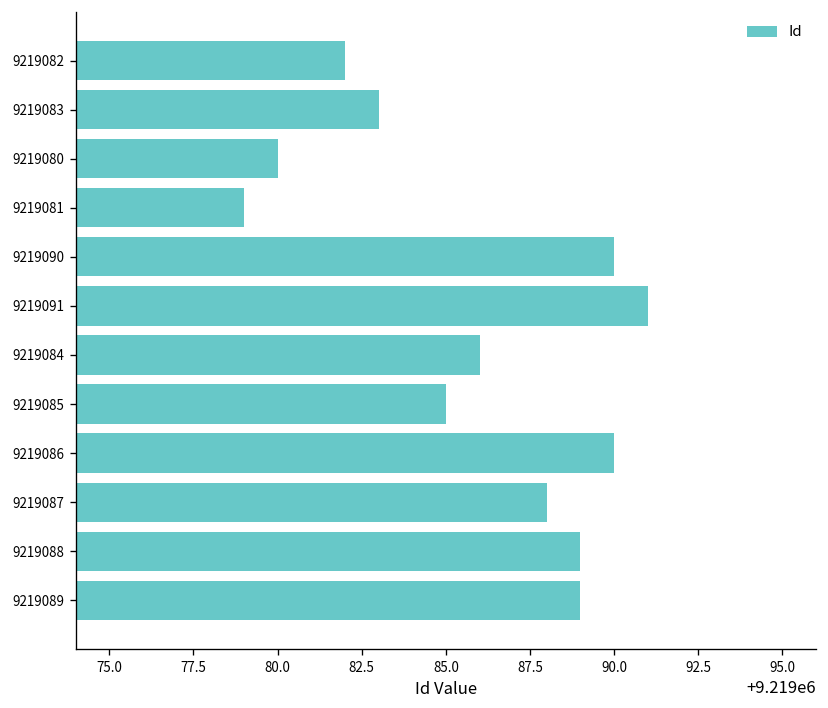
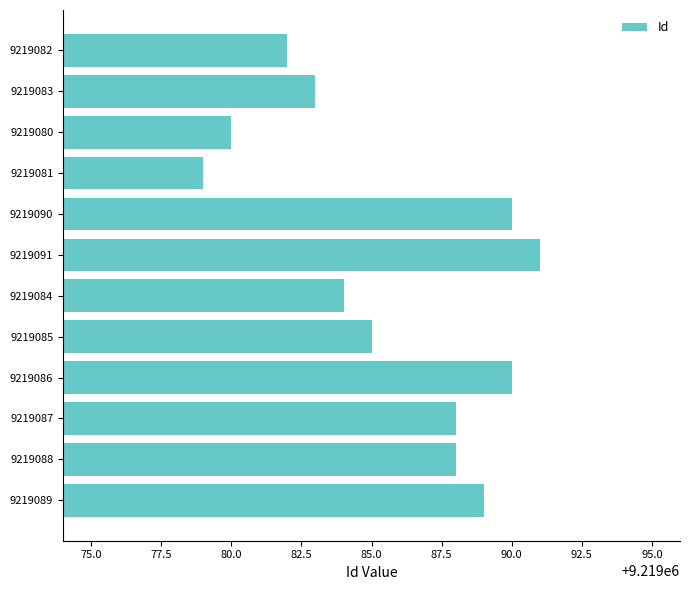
9219084: 9219086 -> 9219084
9219088: 9219089 -> 9219088
